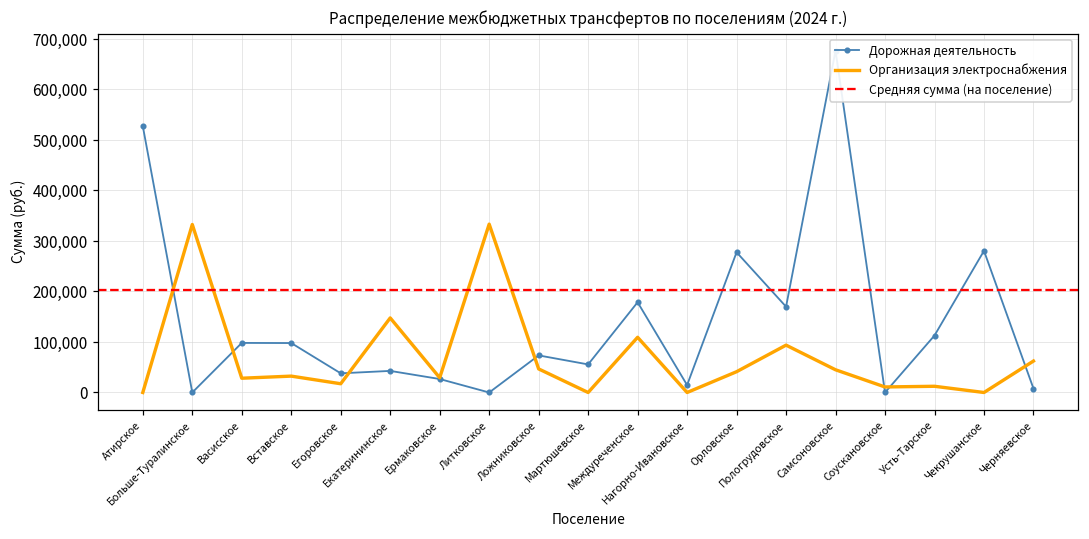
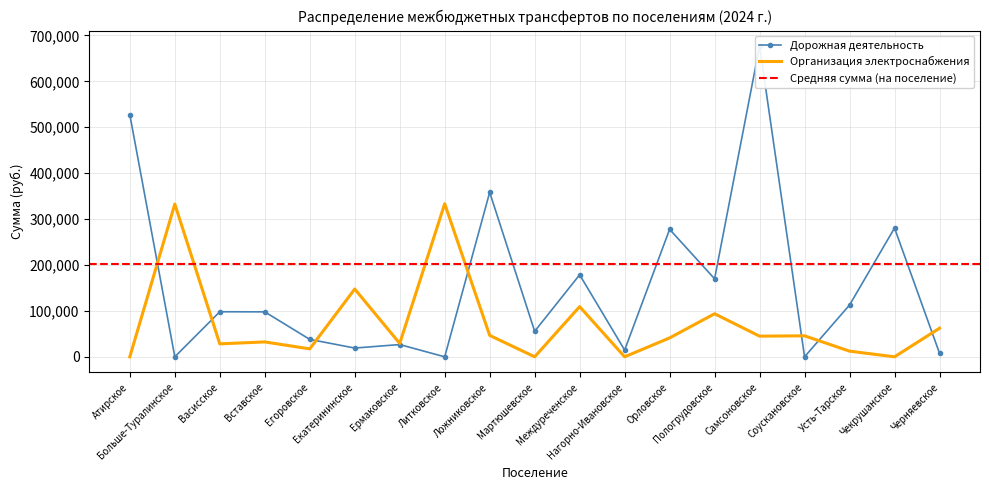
Дорожная деятельность, Екатерининское: 40,000 -> 20,000
Дорожная деятельность, Ложниковское: 70,000 -> 360,000
Организация электроснабжения, Соускановское: 10,000 -> 50,000
